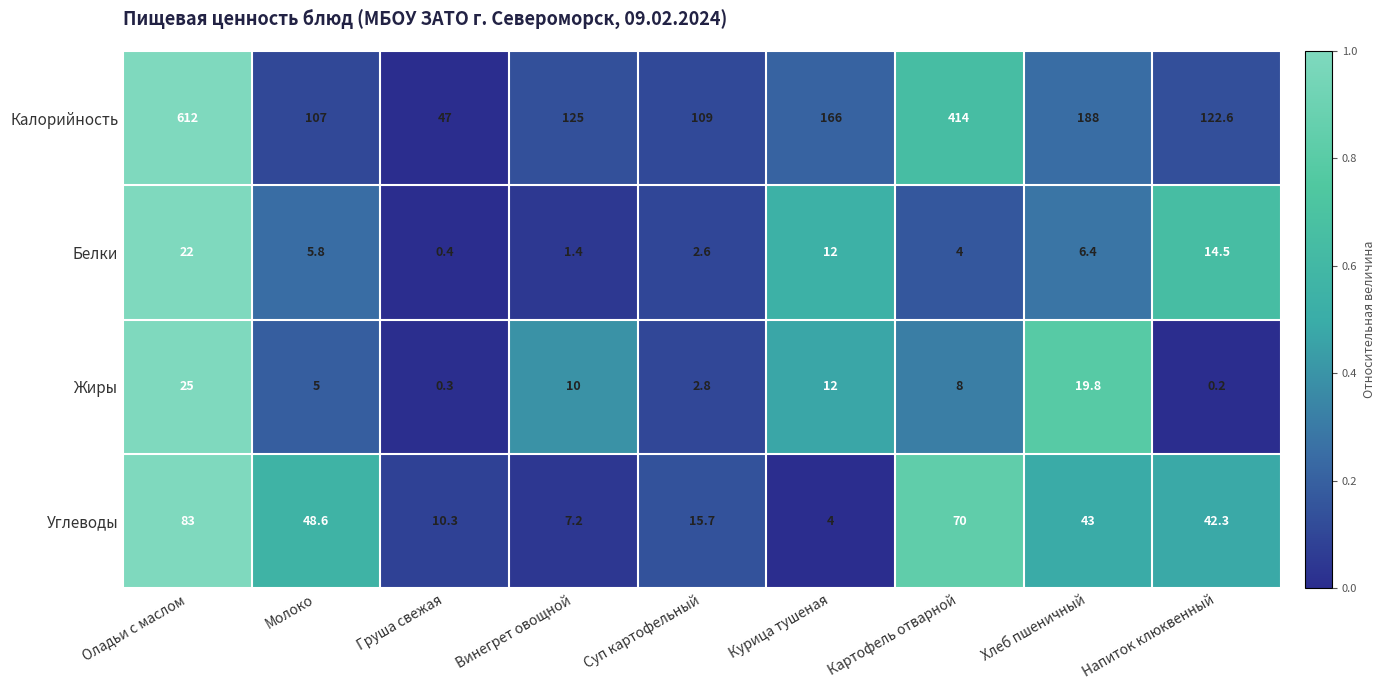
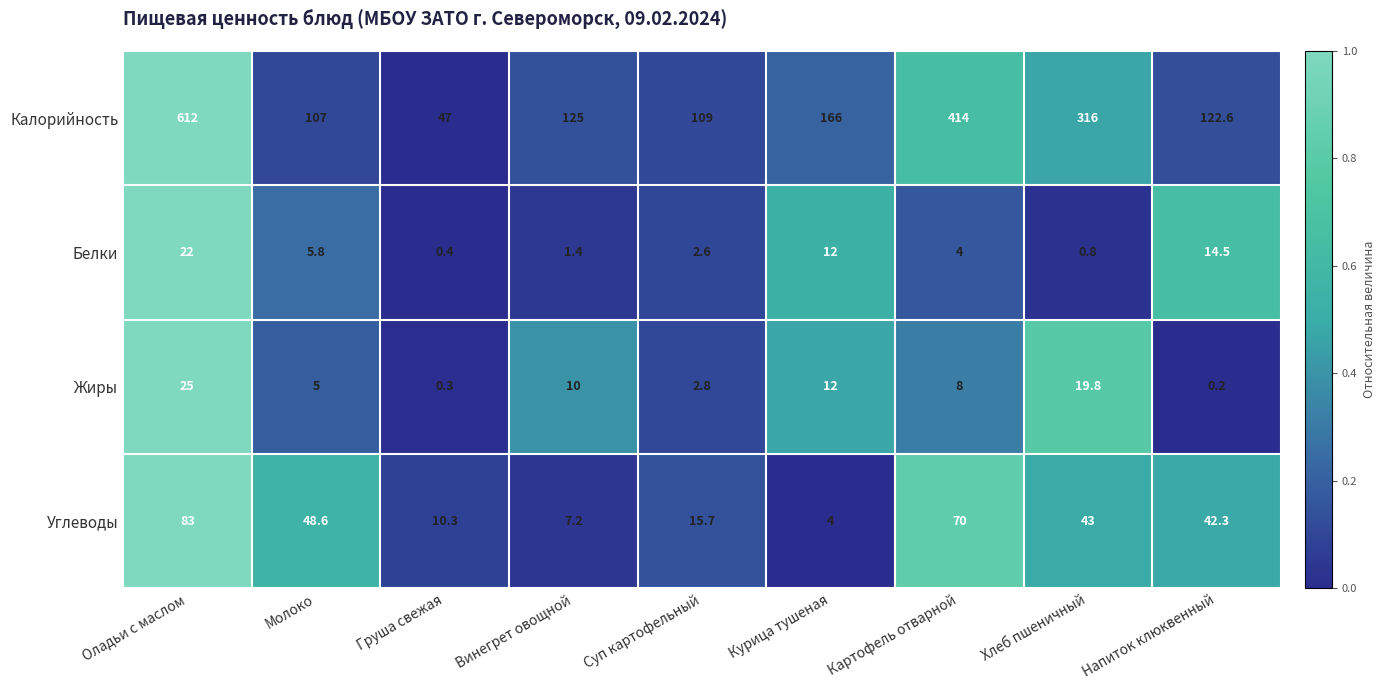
Калорийность, Хлеб пшеничный: 188 -> 316
Белки, Хлеб пшеничный: 6.4 -> 0.8
